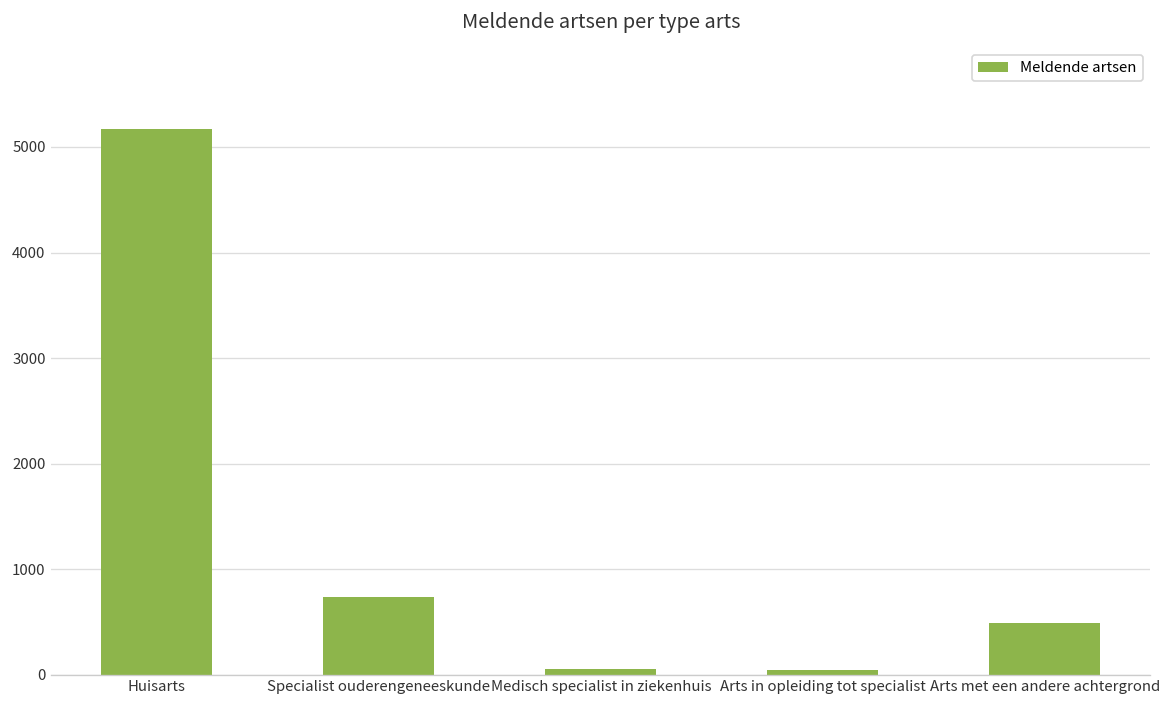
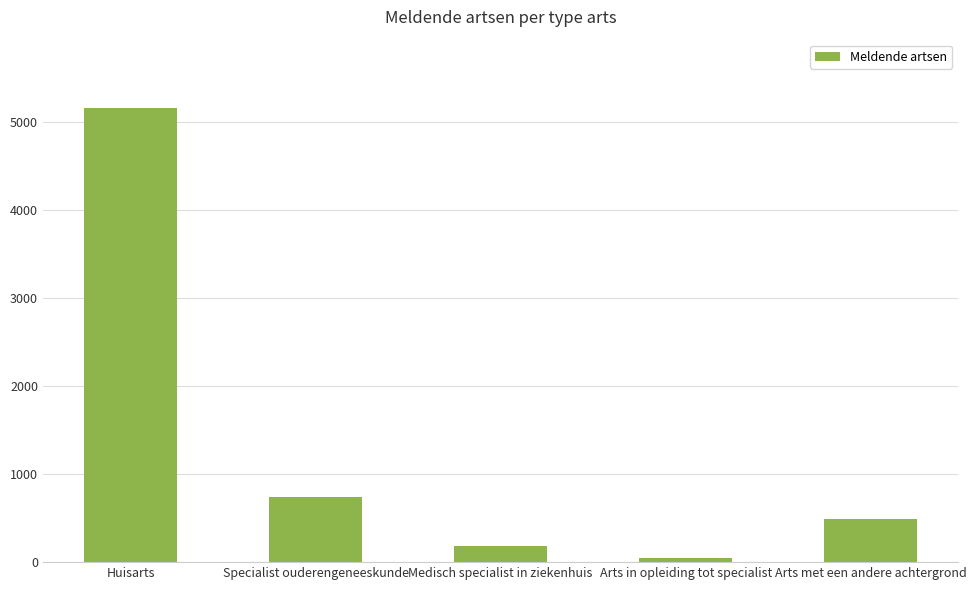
Medisch specialist in ziekenhuis: 100 -> 200
